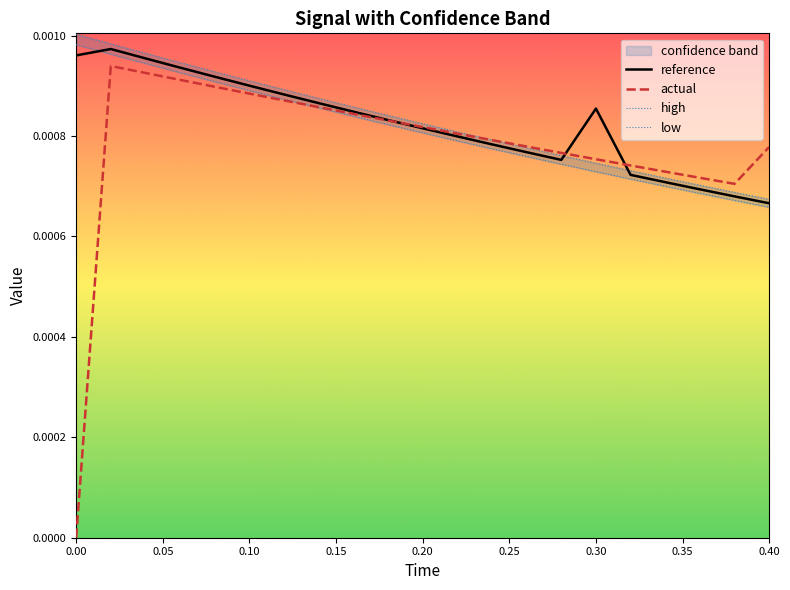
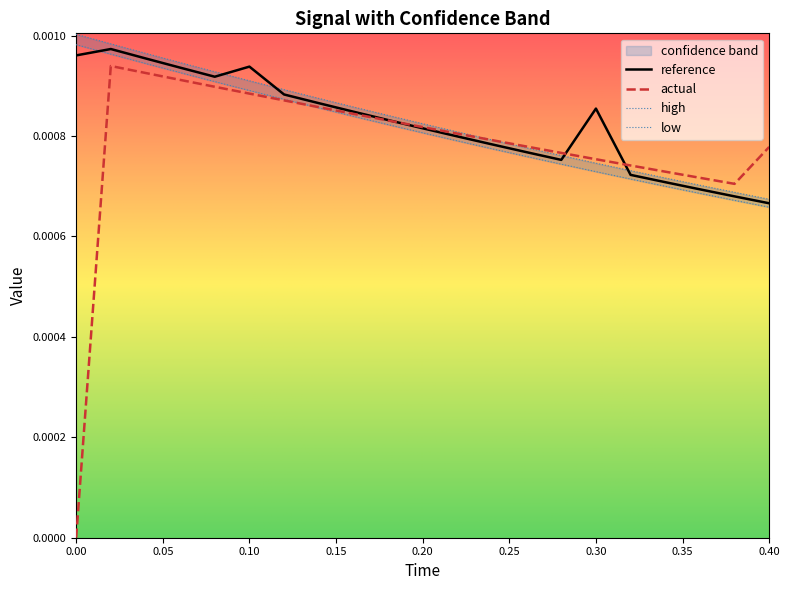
reference, 0.10: 0.00090 -> 0.00094
